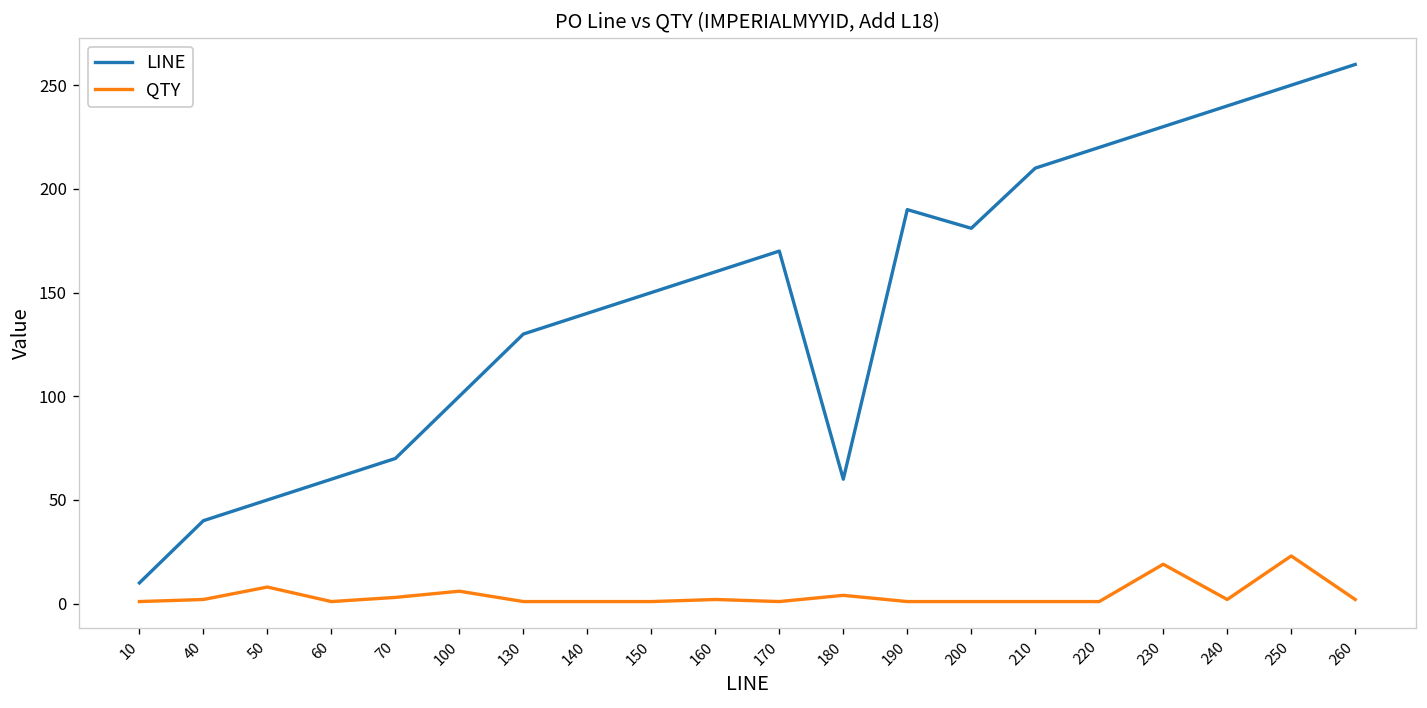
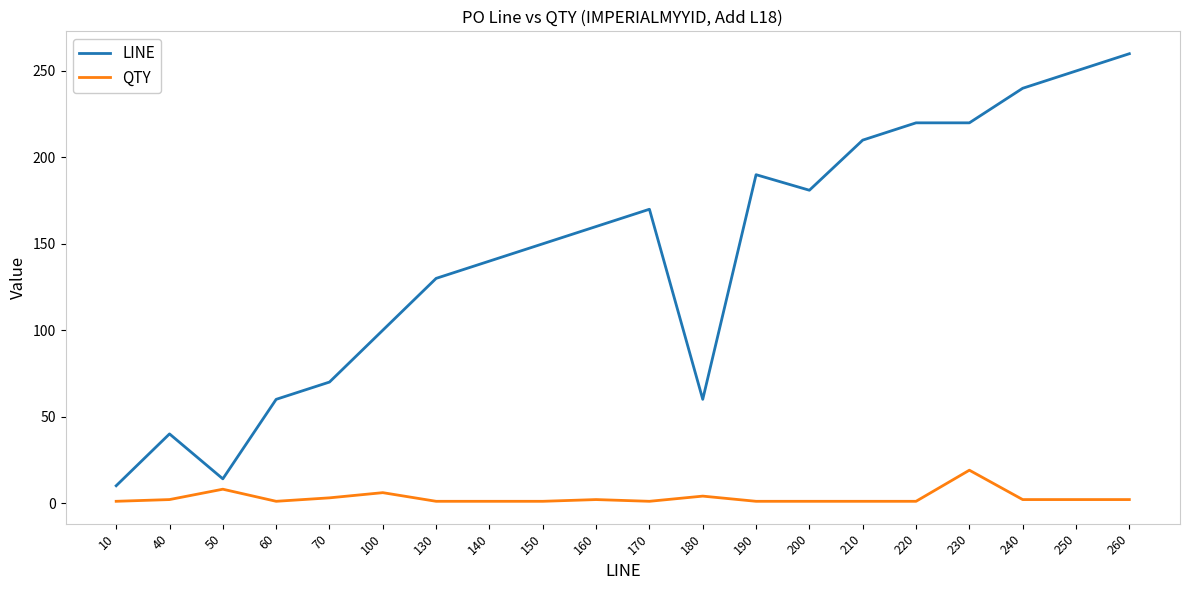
LINE, 50: 50 -> 14
LINE, 230: 230 -> 220
QTY, 250: 23 -> 2
